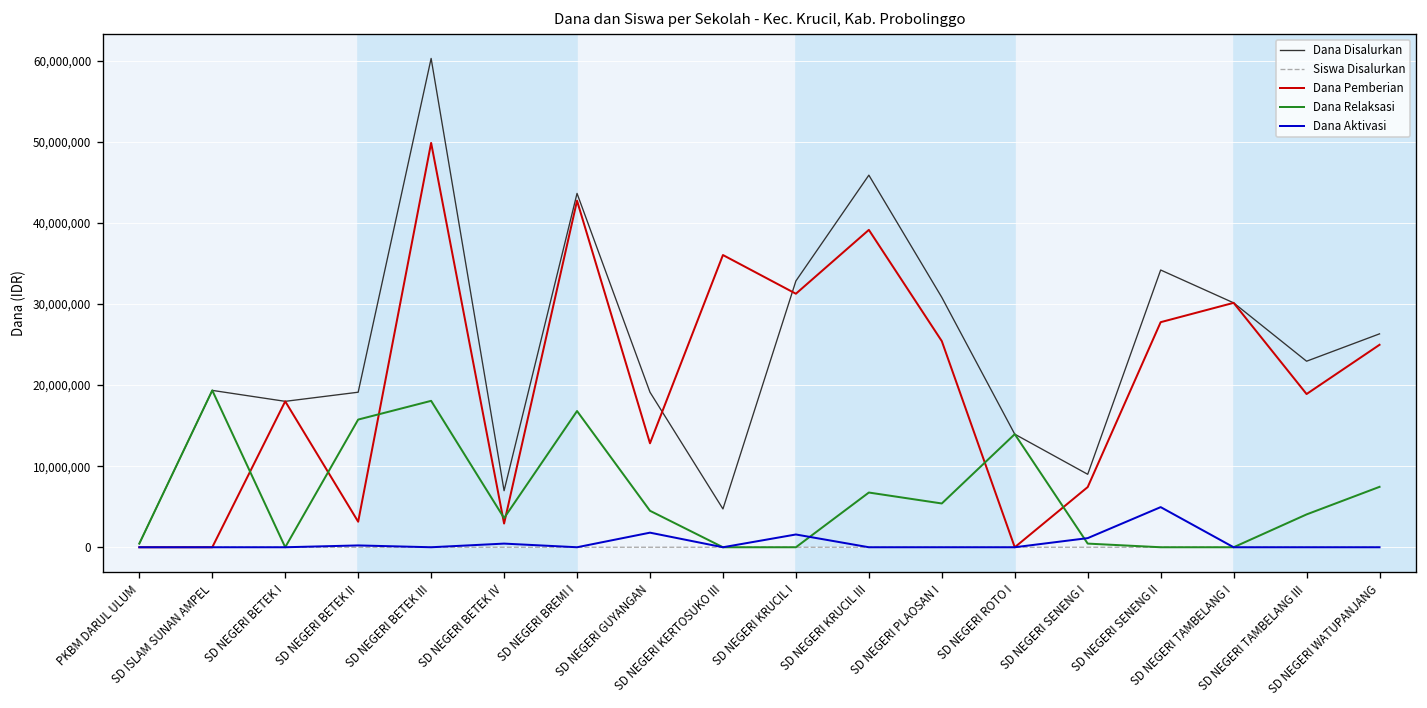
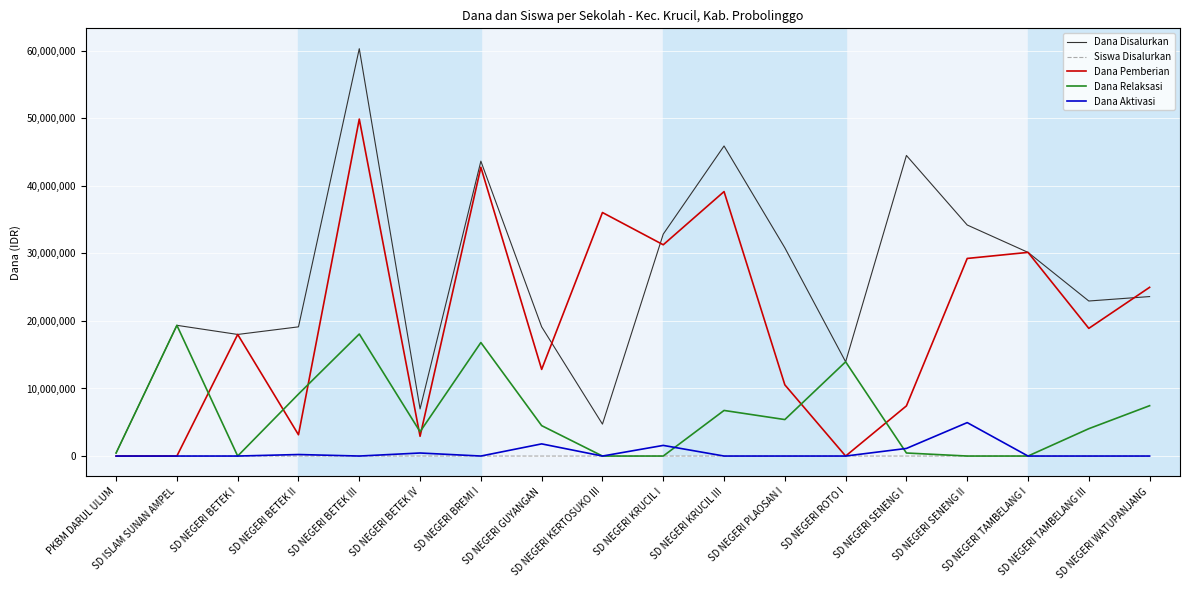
Dana Relaksasi, SD NEGERI BETEK II: 16,000,000 -> 9,000,000
Dana Pemberian, SD NEGERI PLAOSAN I: 25,000,000 -> 11,000,000
Dana Disalurkan, SD NEGERI SENENG I: 9,000,000 -> 44,000,000
Dana Pemberian, SD NEGERI SENENG II: 28,000,000 -> 29,000,000
Dana Disalurkan, SD NEGERI WATUPANJANG: 26,000,000 -> 24,000,000
